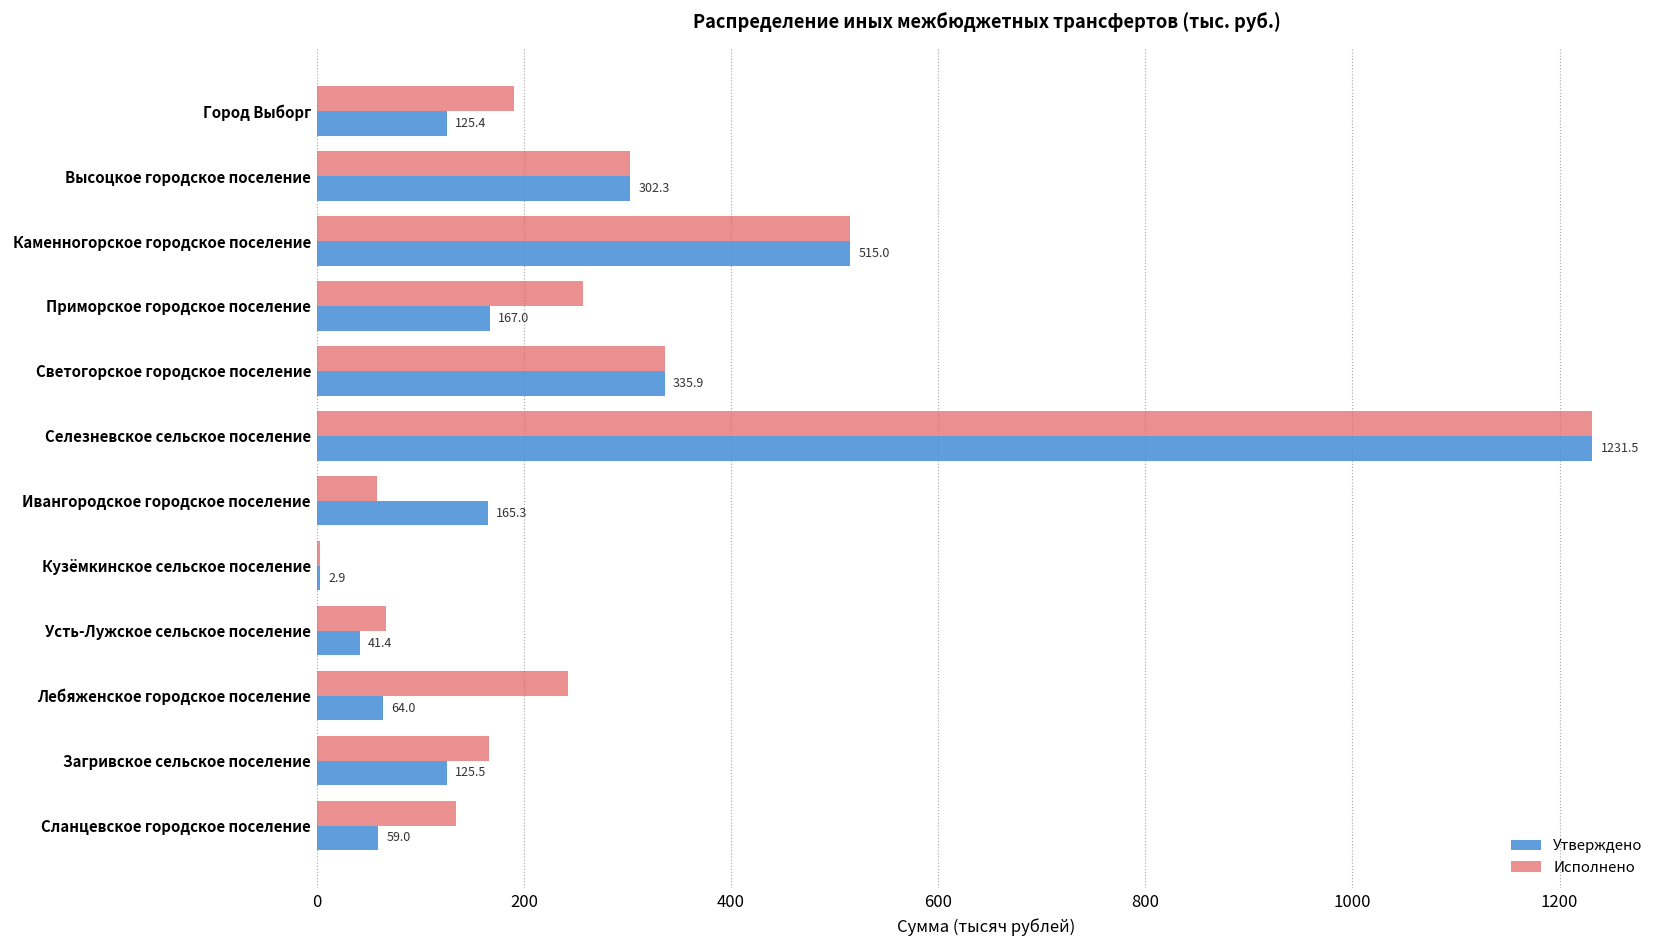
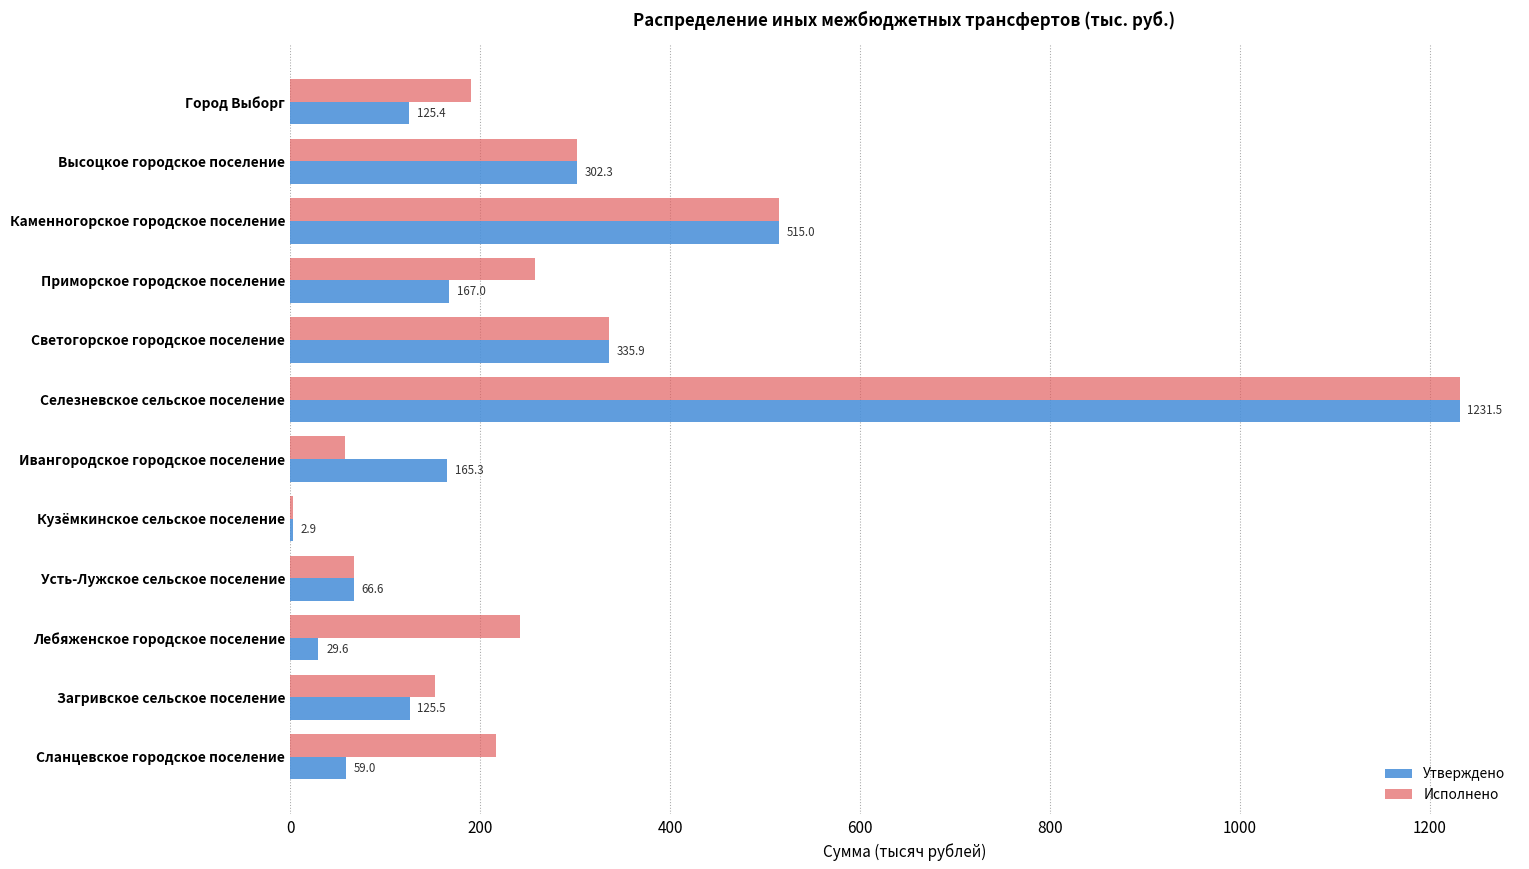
Утверждено, Усть-Лужское сельское поселение: 41.4 -> 66.6
Утверждено, Лебяженское городское поселение: 64.0 -> 29.6
Исполнено, Загривское сельское поселение: 170 -> 150
Исполнено, Сланцевское городское поселение: 130 -> 220
